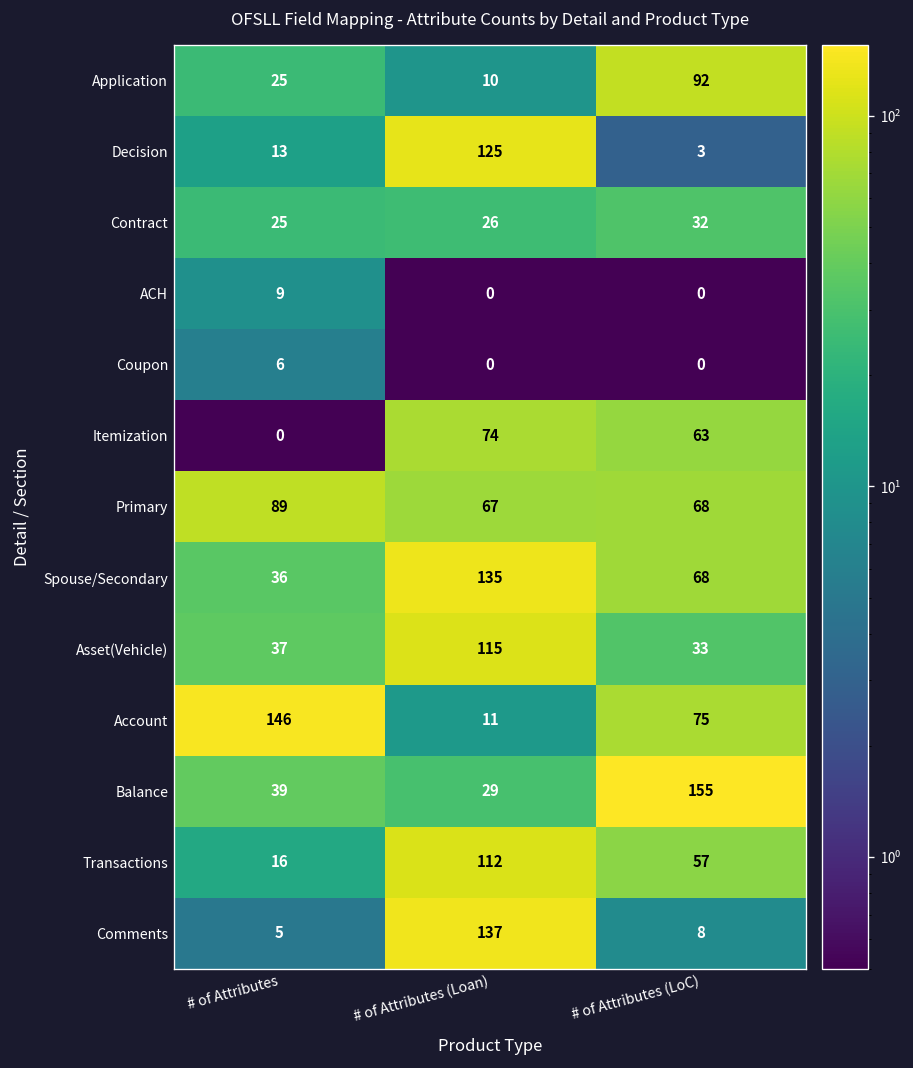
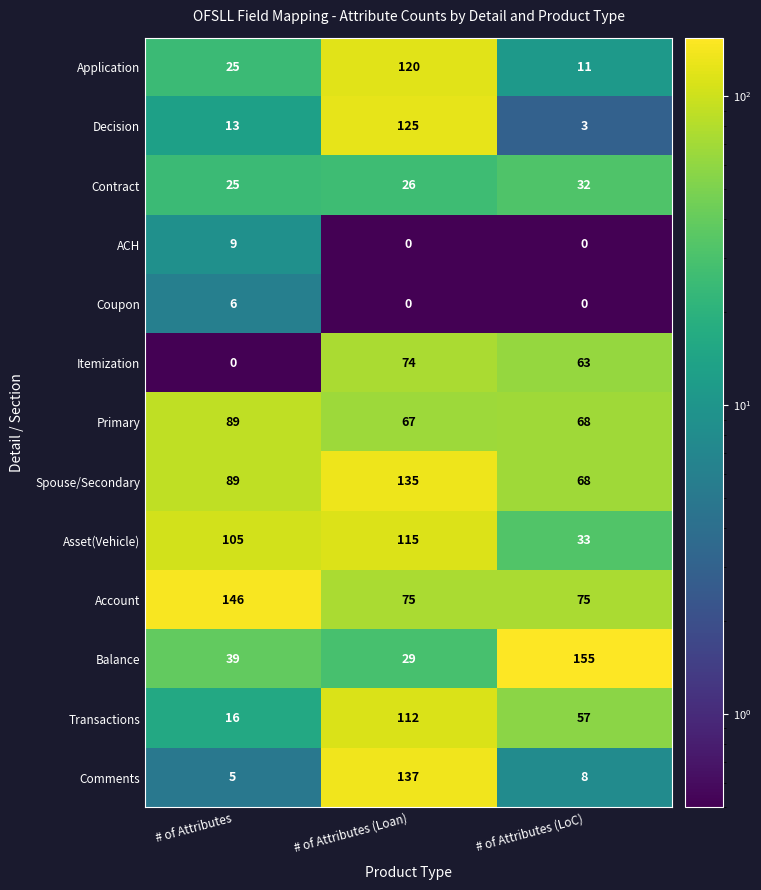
Application, # of Attributes (Loan): 10 -> 120
Application, # of Attributes (LoC): 92 -> 11
Spouse/Secondary, # of Attributes: 36 -> 89
Asset(Vehicle), # of Attributes: 37 -> 105
Account, # of Attributes (Loan): 11 -> 75
